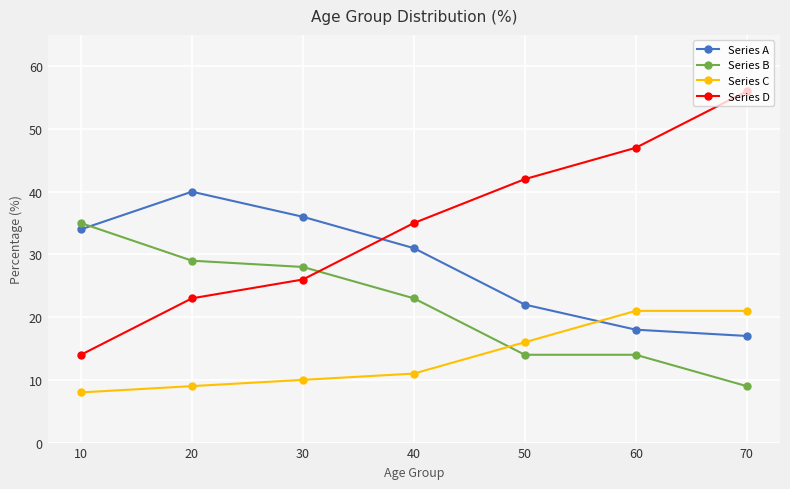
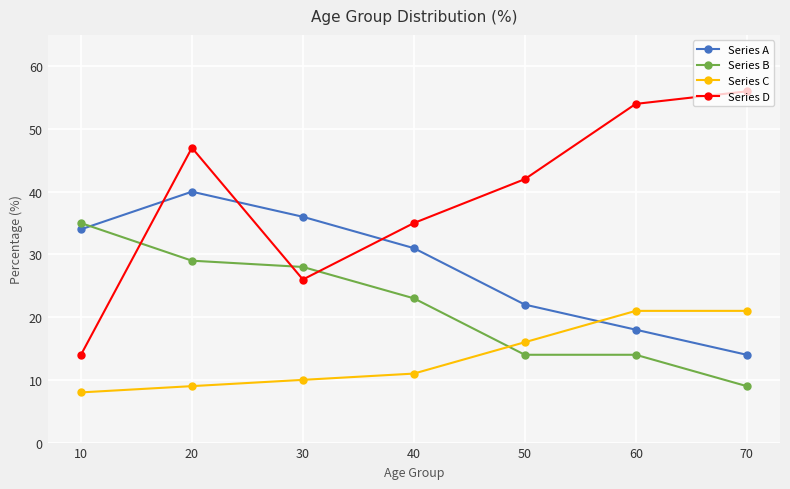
Series D, 20: 23 -> 47
Series D, 60: 47 -> 54
Series A, 70: 17 -> 14
